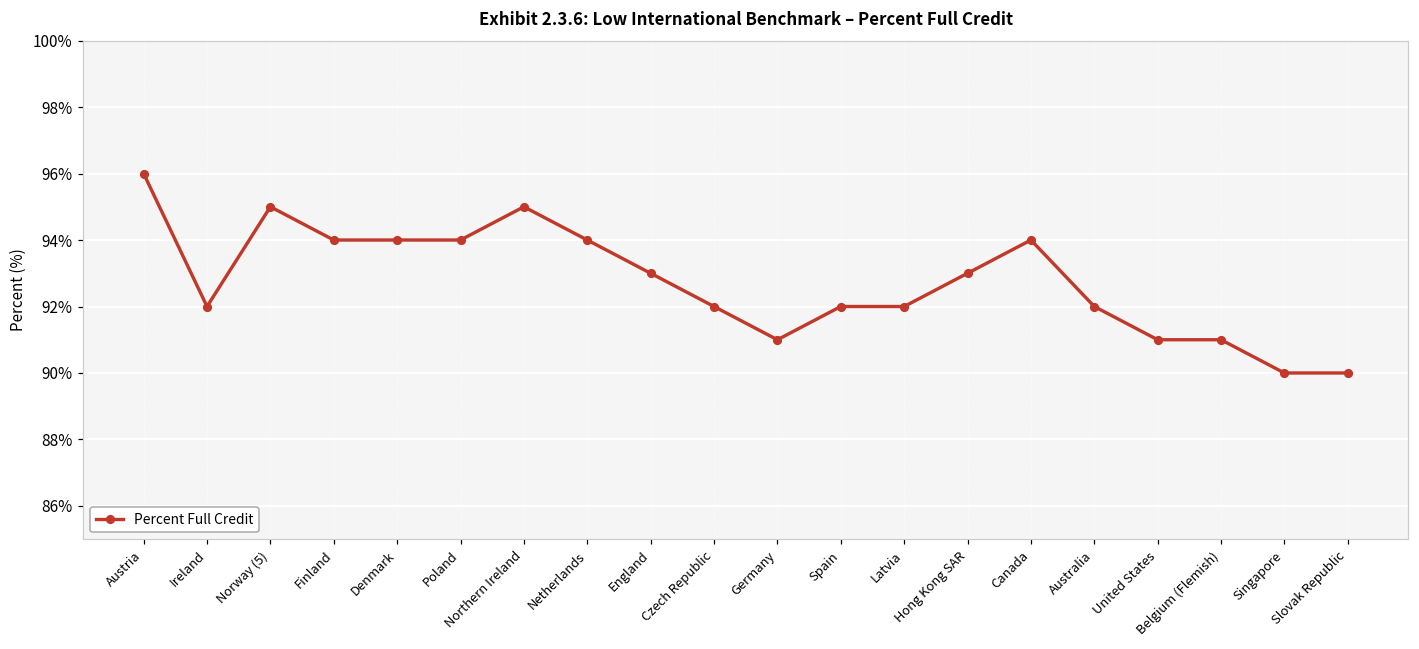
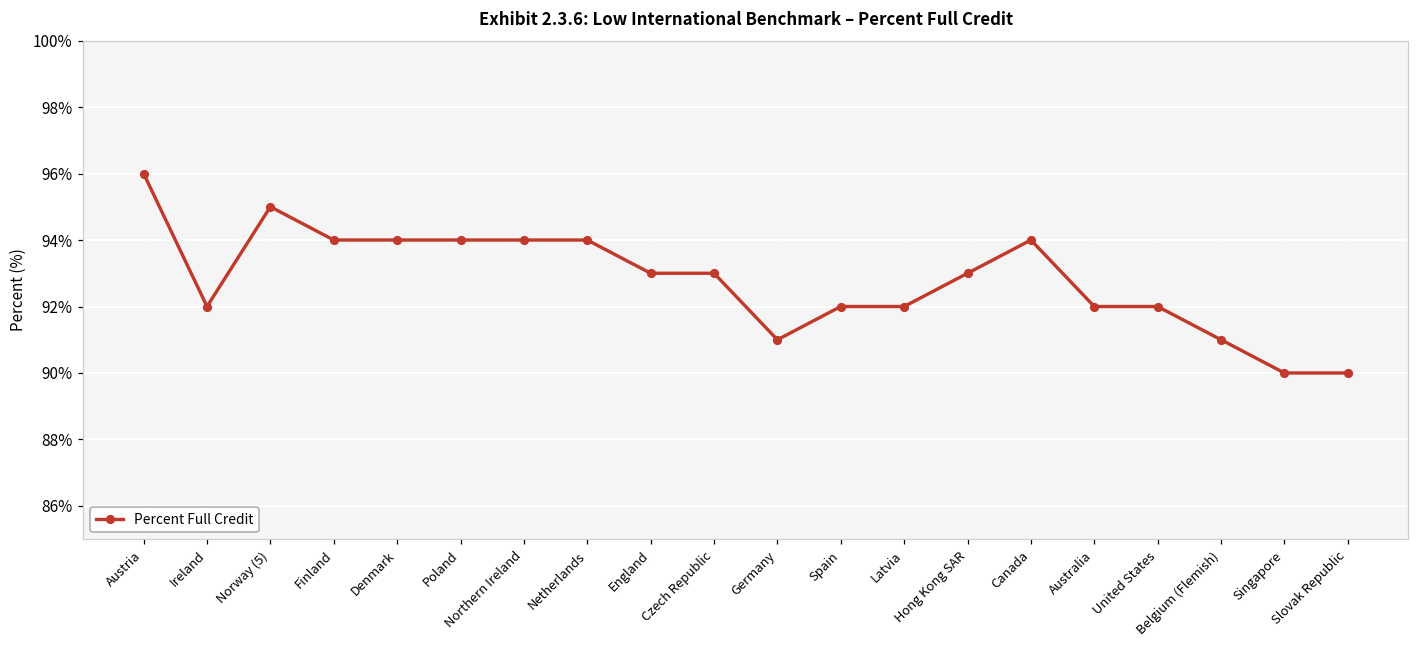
Northern Ireland: 95% -> 94%
Czech Republic: 92% -> 93%
United States: 91% -> 92%
